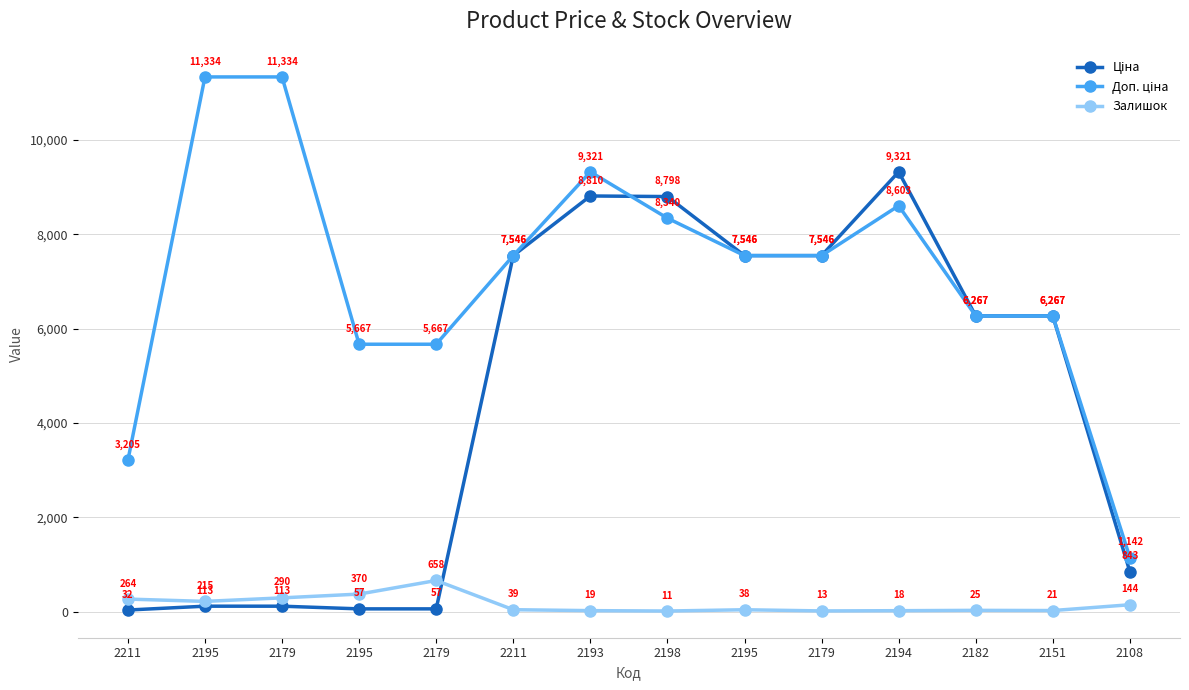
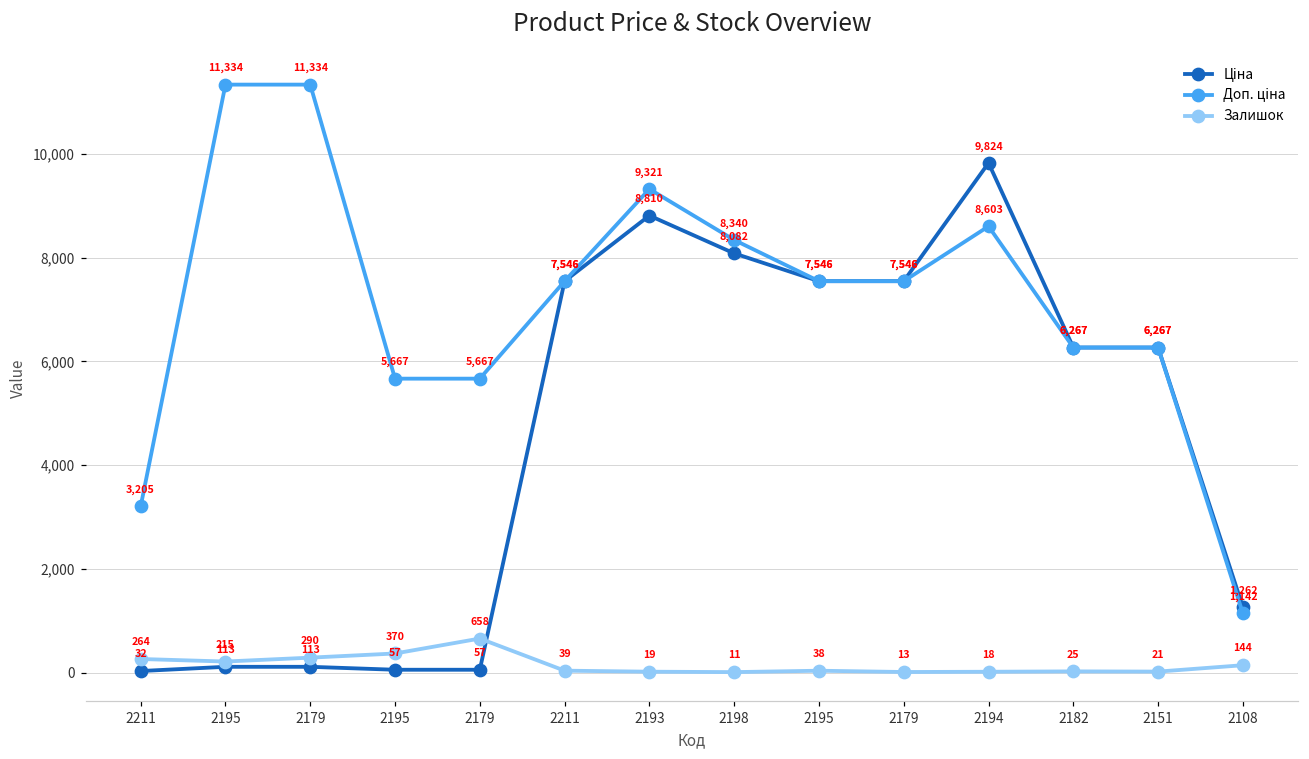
Ціна, 2198: 8,798 -> 8,082
Ціна, 2194: 9,321 -> 9,824
Ціна, 2108: 843 -> 1,262
